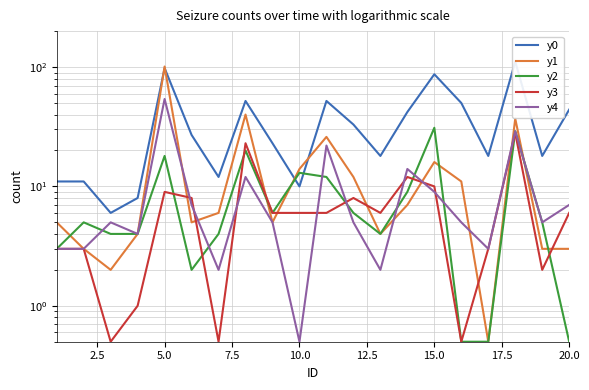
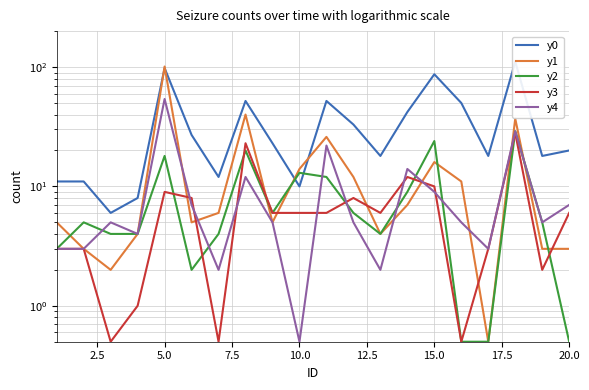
y2, 15.0: 31 -> 24
y0, 20.0: 44 -> 20
